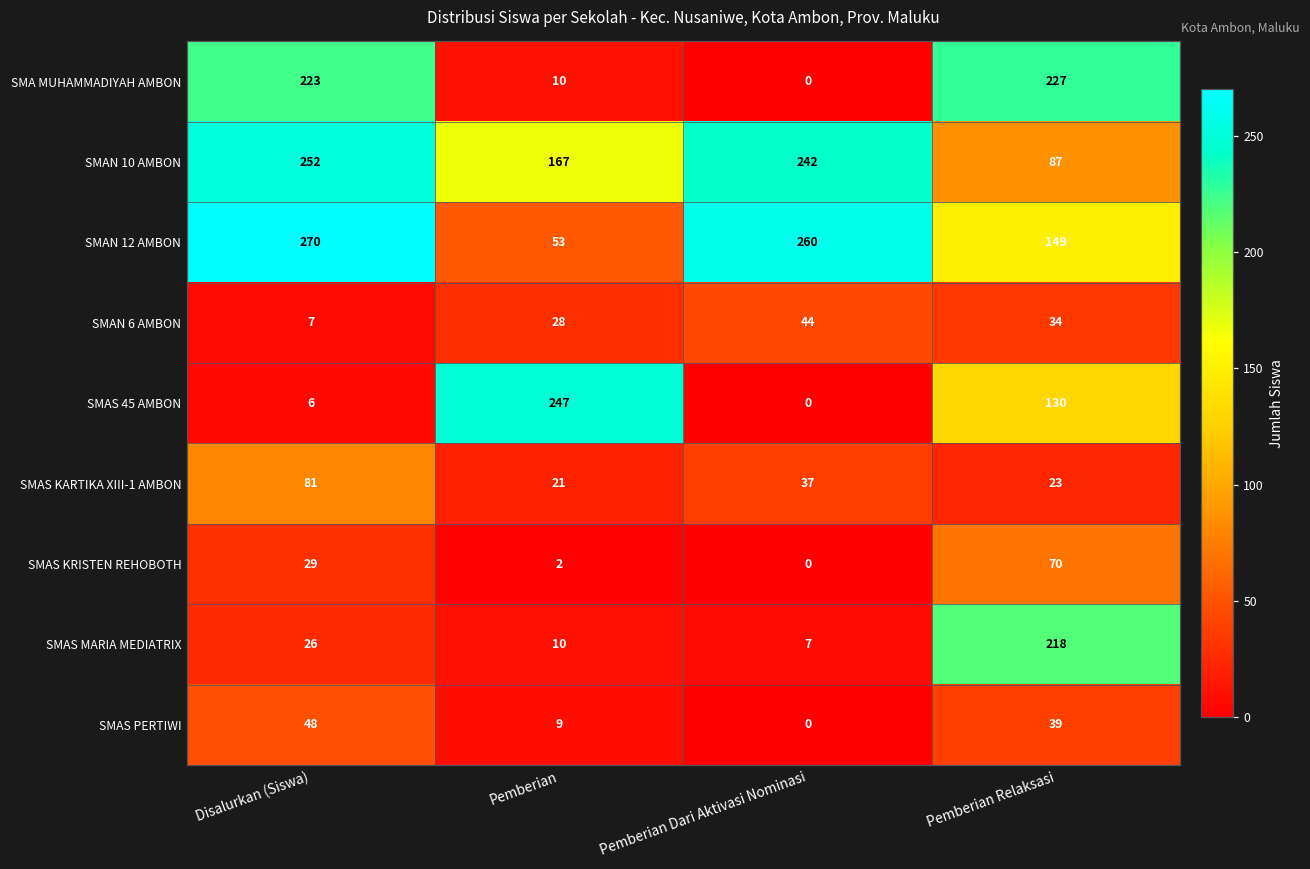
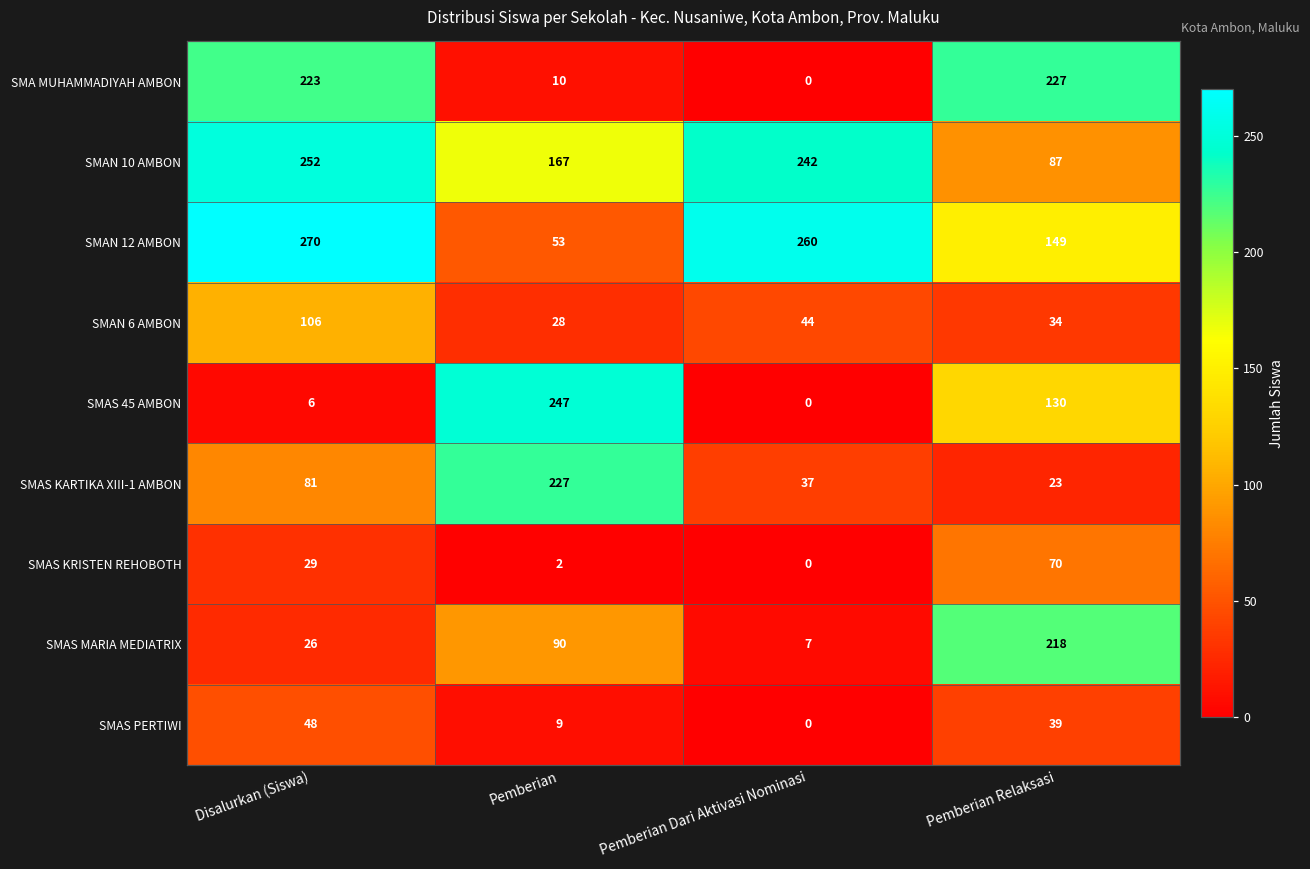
SMAN 6 AMBON, Disalurkan (Siswa): 7 -> 106
SMAS KARTIKA XIII-1 AMBON, Pemberian: 21 -> 227
SMAS MARIA MEDIATRIX, Pemberian: 10 -> 90
